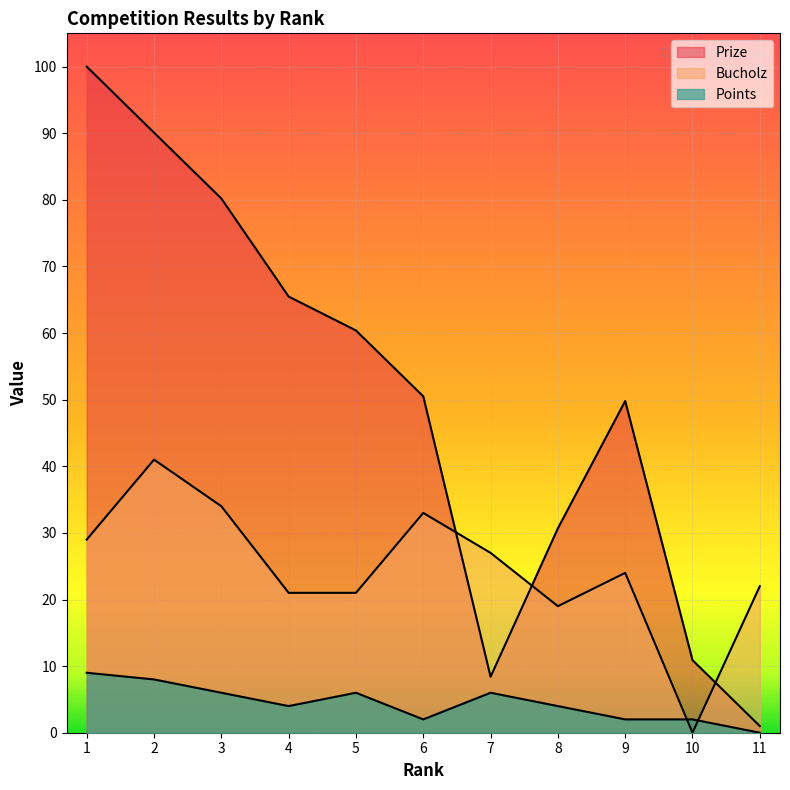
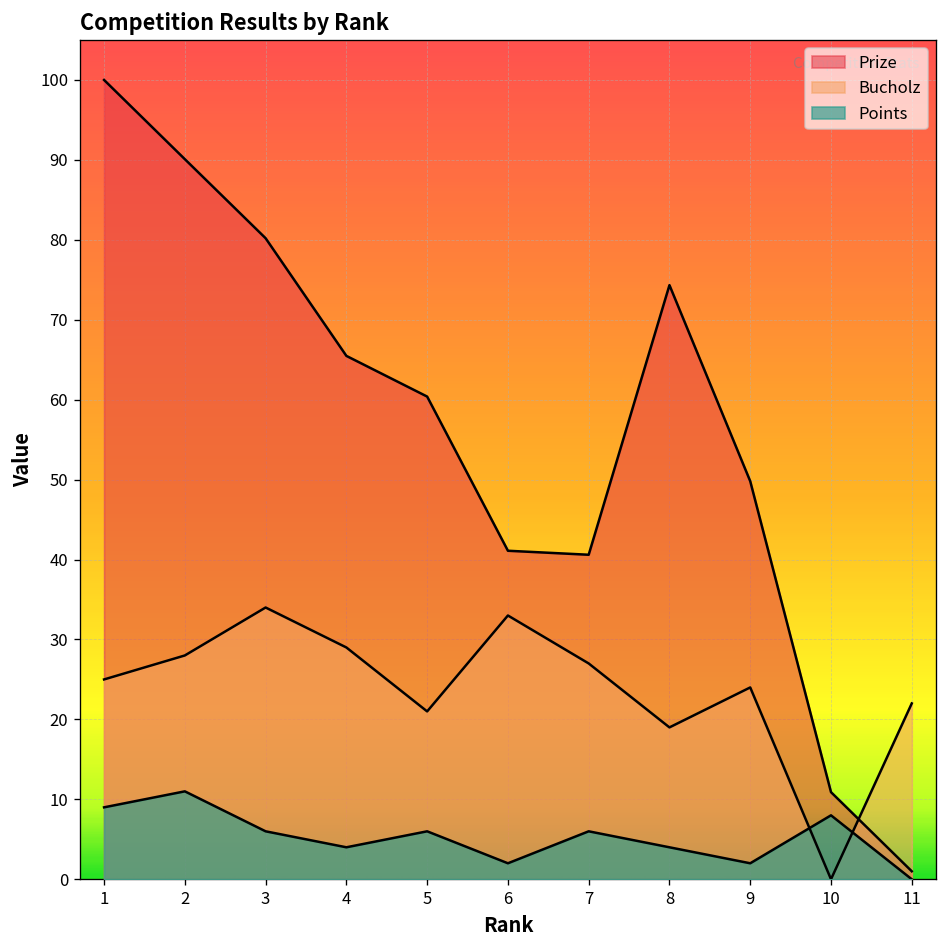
Bucholz, 1: 29 -> 25
Bucholz, 2: 41 -> 28
Points, 2: 8 -> 11
Bucholz, 4: 21 -> 29
Prize, 6: 51 -> 41
Prize, 7: 8 -> 41
Prize, 8: 31 -> 74
Points, 10: 2 -> 8
